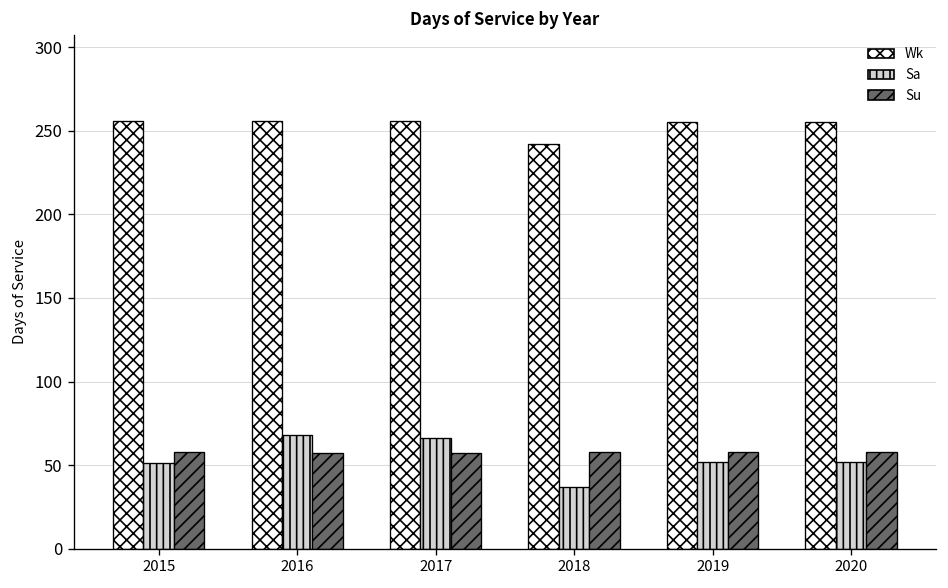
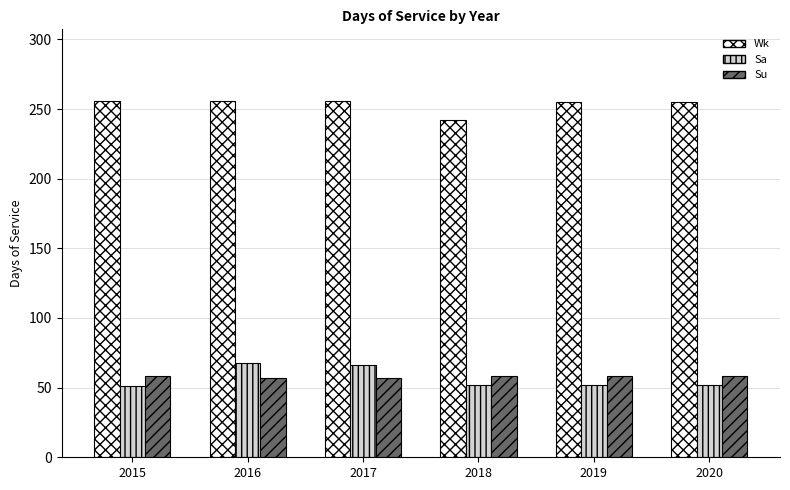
Sa, 2018: 37 -> 52
